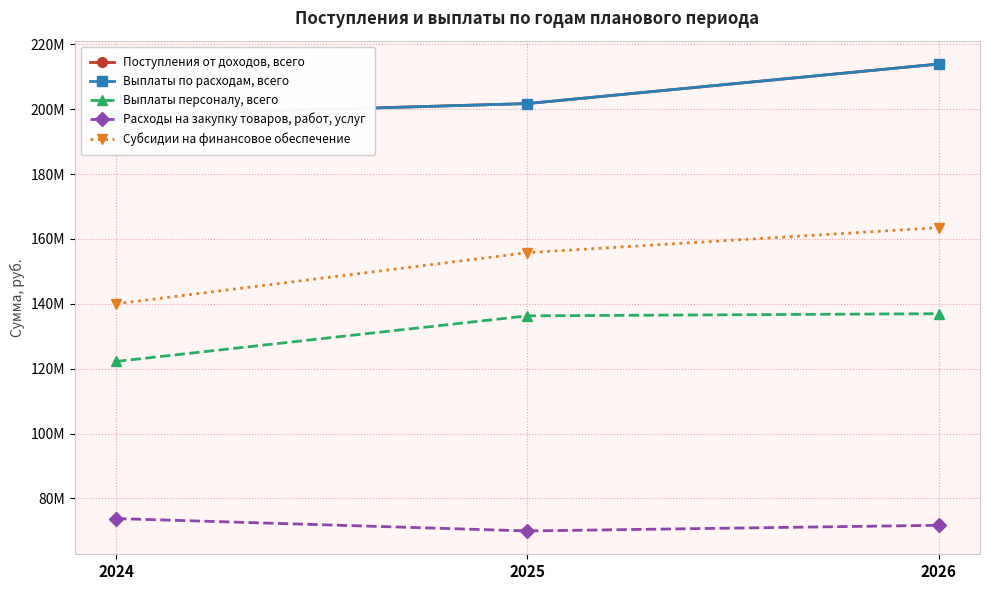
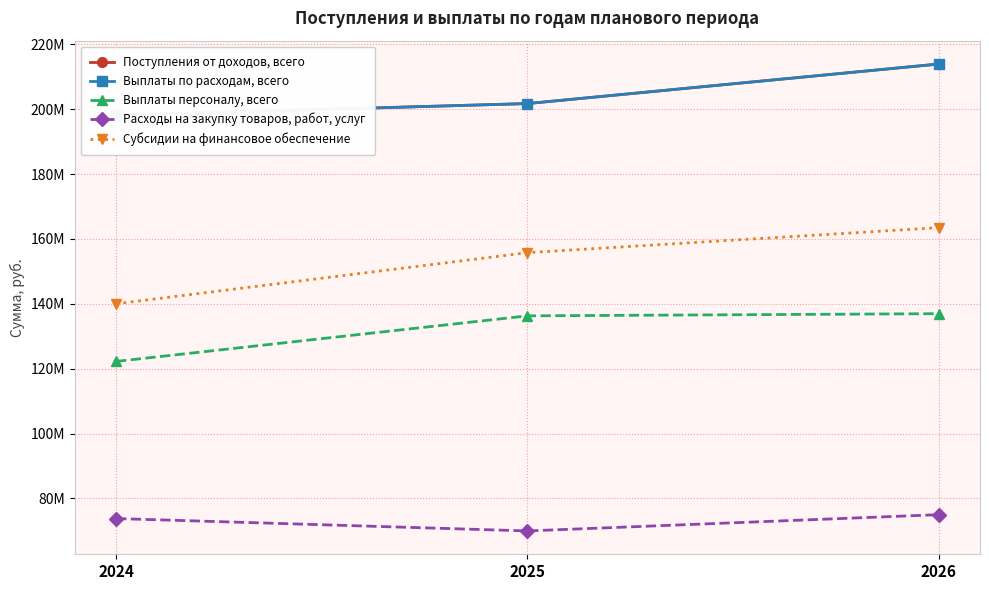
Расходы на закупку товаров, работ, услуг, 2026: 72000000 -> 75000000
